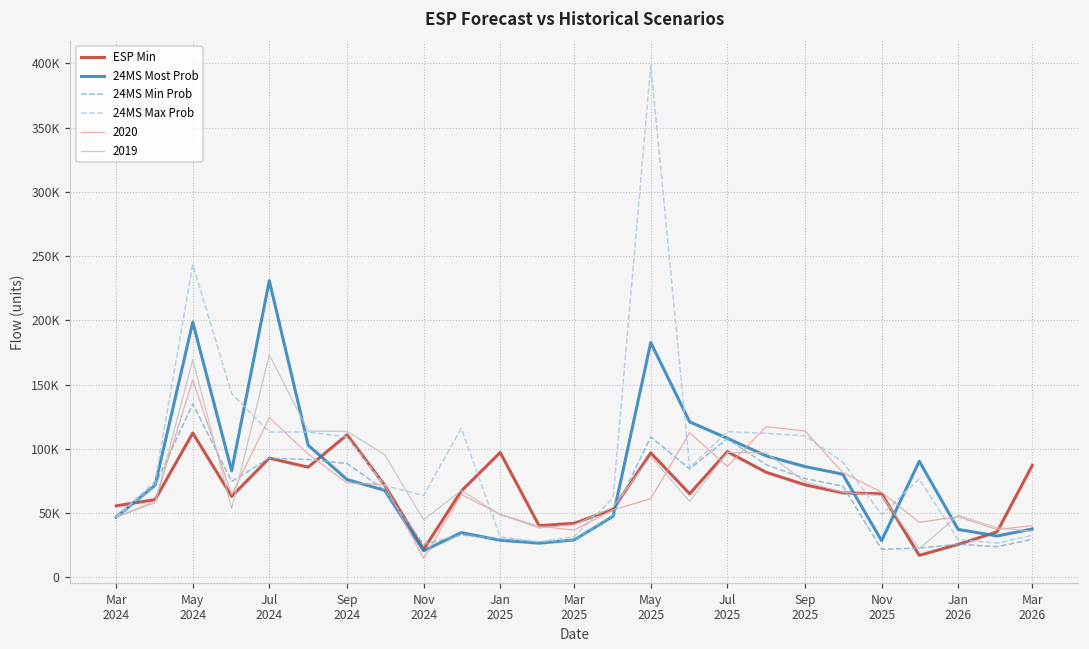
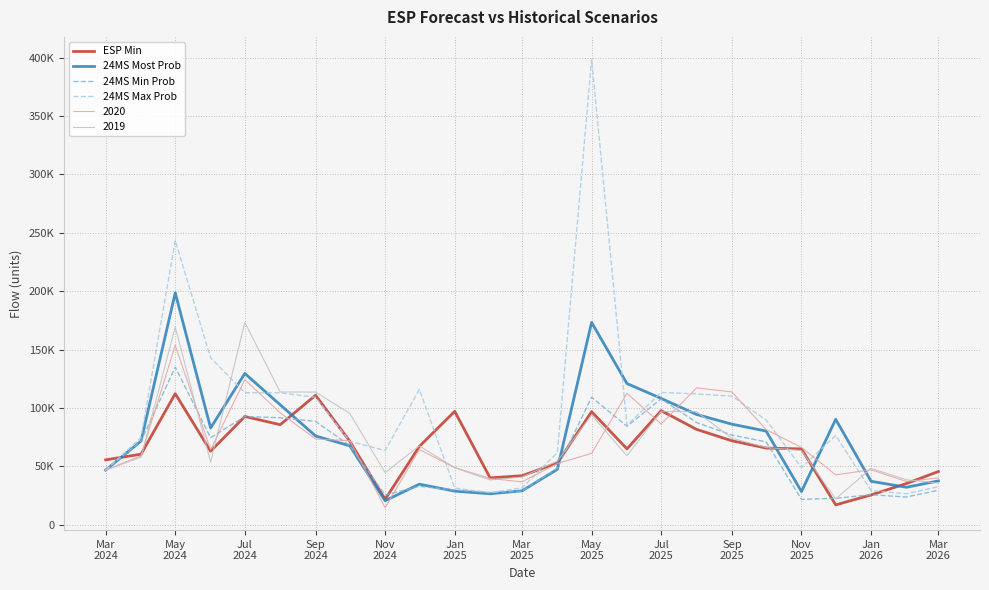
24MS Most Prob, Jul 2024: 231000 -> 130000
24MS Most Prob, May 2025: 183000 -> 173000
ESP Min, Mar 2026: 87000 -> 46000
